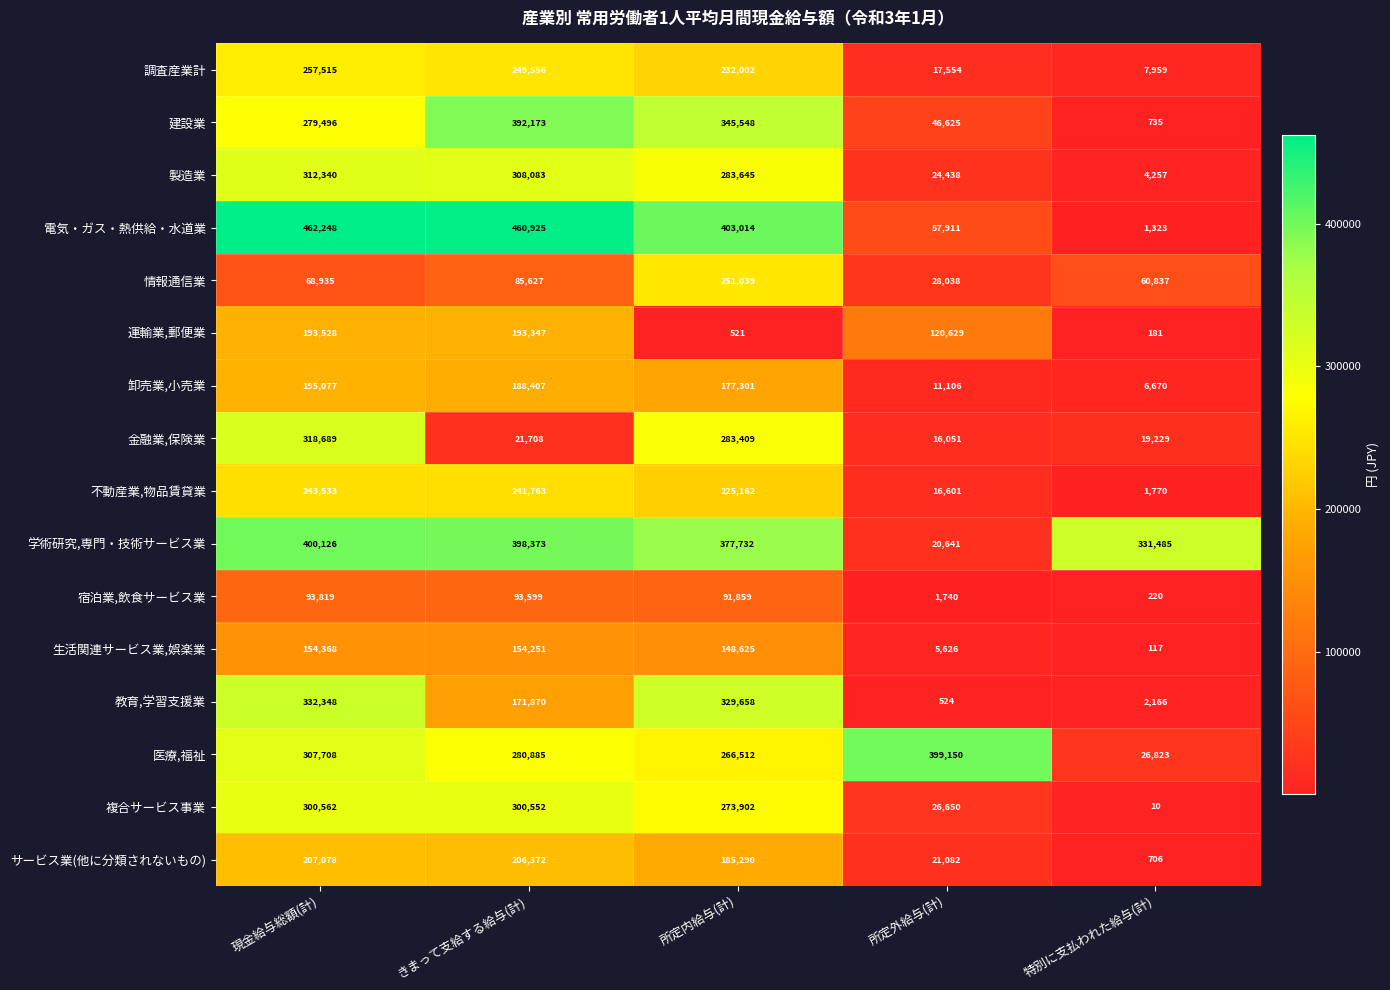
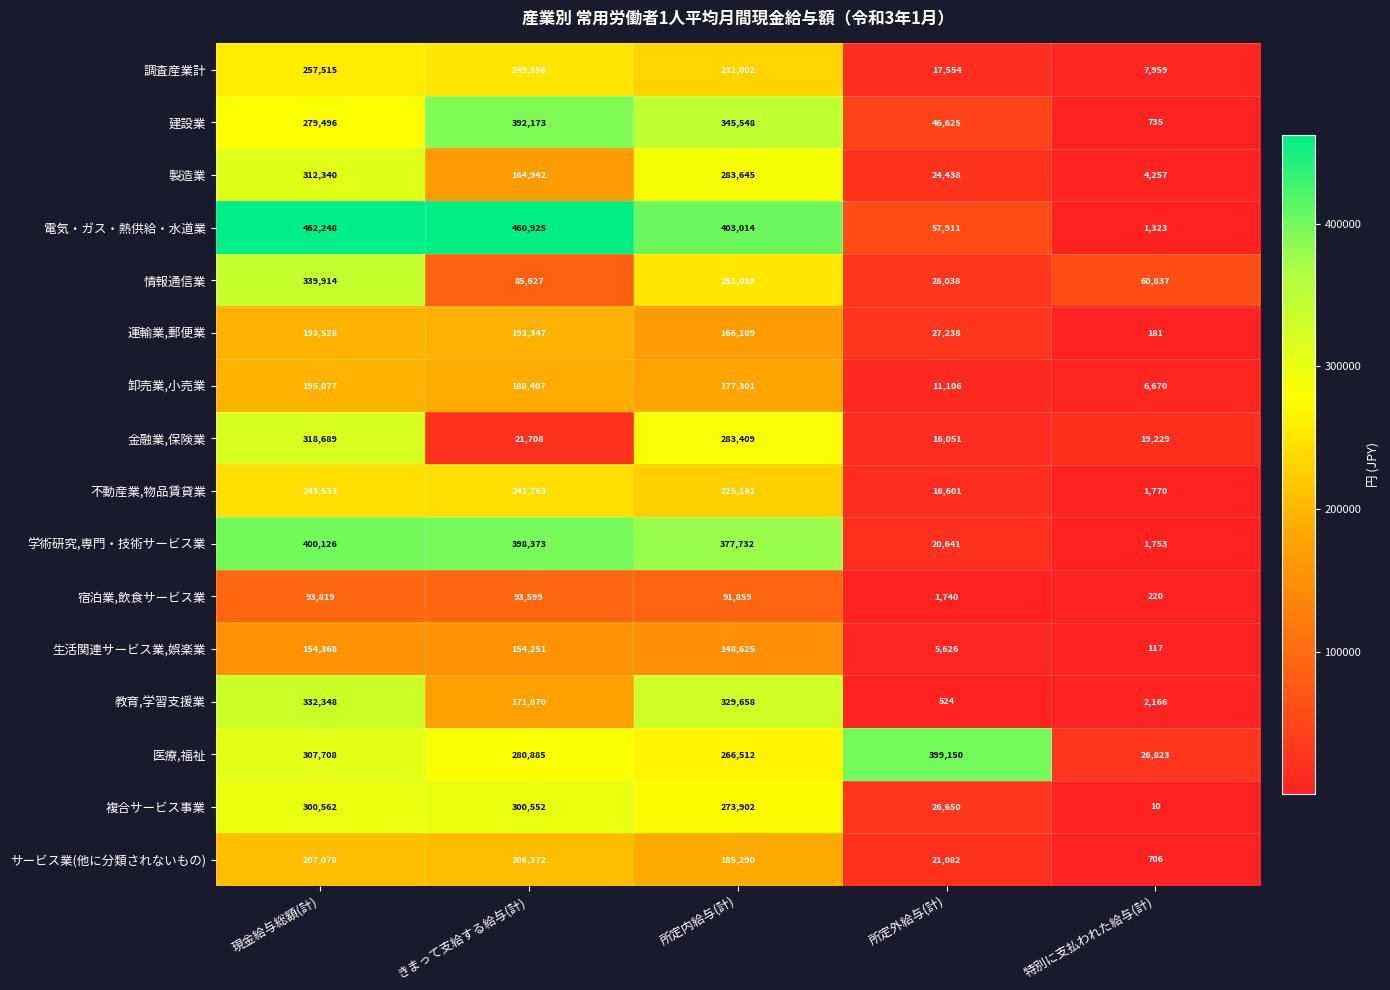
製造業, きまって支給する給与(計): 308,083 -> 164,942
情報通信業, 現金給与総額(計): 68,935 -> 339,914
運輸業,郵便業, 所定内給与(計): 521 -> 166,109
運輸業,郵便業, 所定外給与(計): 120,629 -> 27,238
学術研究,専門・技術サービス業, 特別に支払われた給与(計): 331,485 -> 1,753
